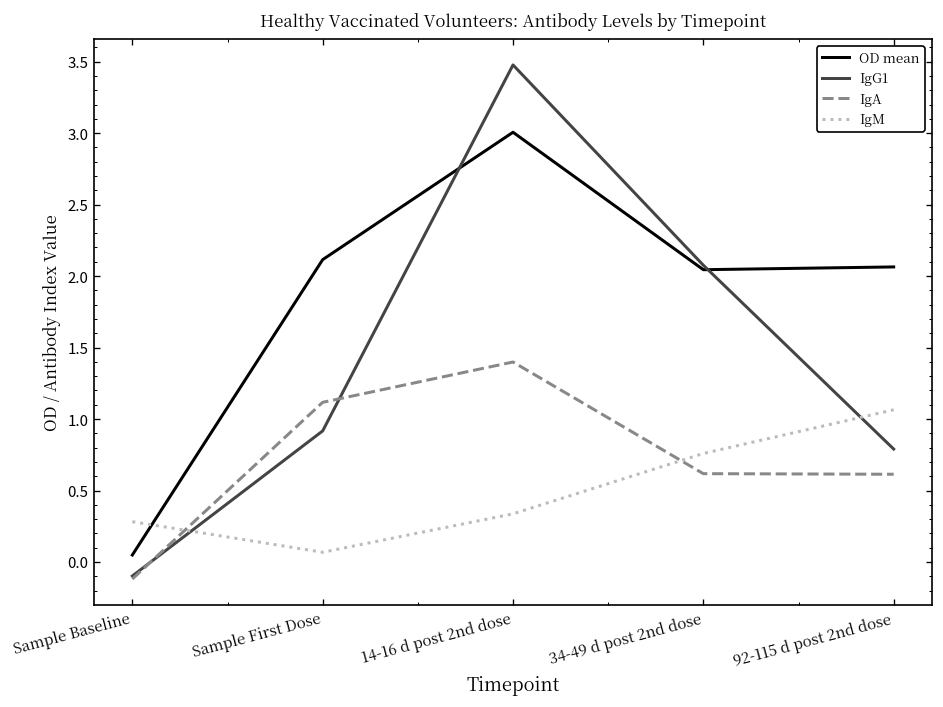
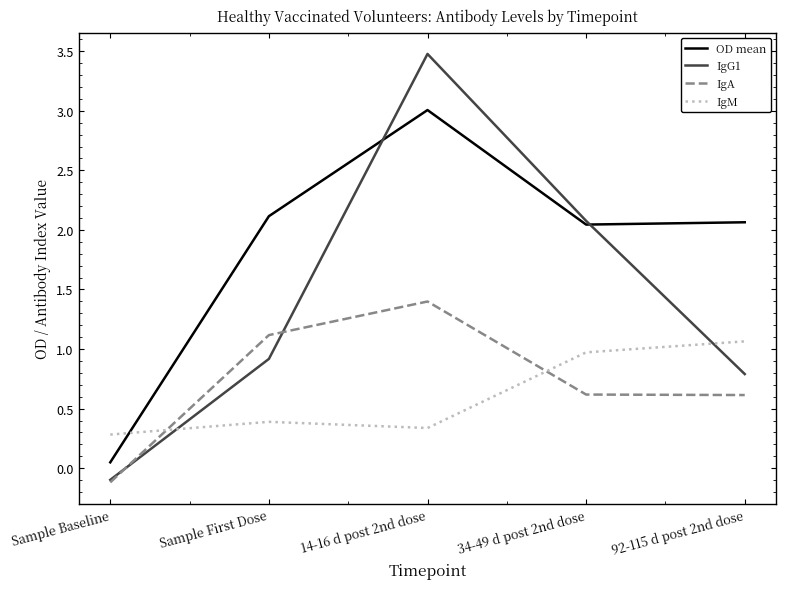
IgM, Sample First Dose: 0.07 -> 0.39
IgM, 34-49 d post 2nd dose: 0.76 -> 0.97
